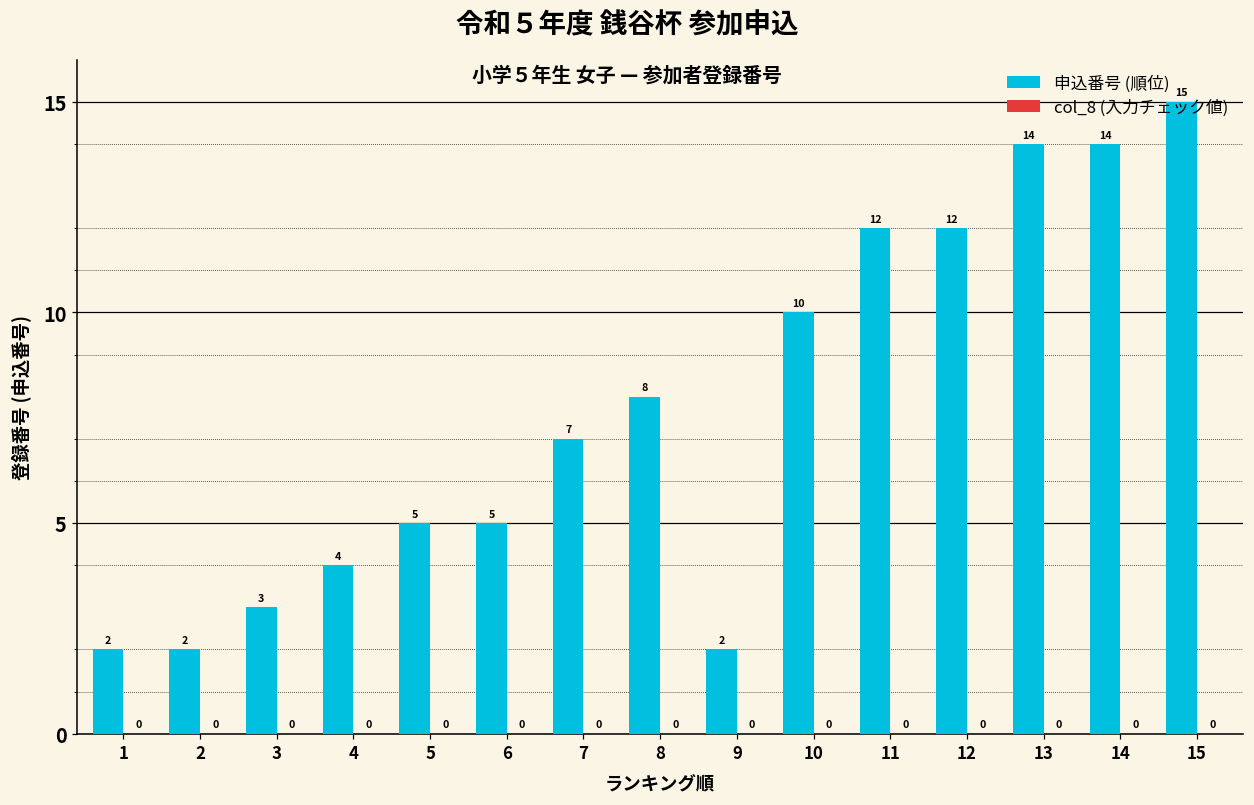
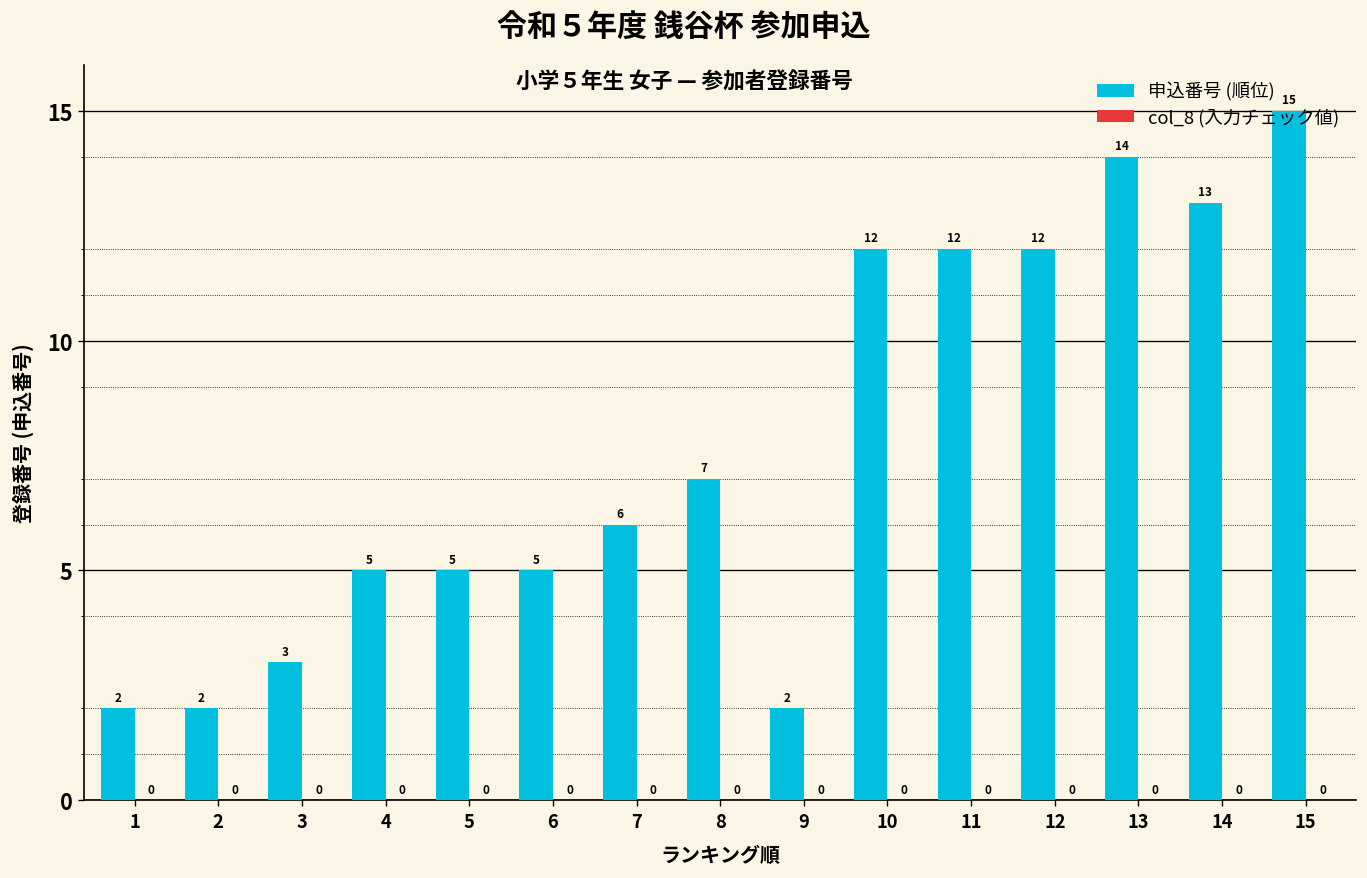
申込番号 (順位), 4: 4 -> 5
申込番号 (順位), 7: 7 -> 6
申込番号 (順位), 8: 8 -> 7
申込番号 (順位), 10: 10 -> 12
申込番号 (順位), 14: 14 -> 13
